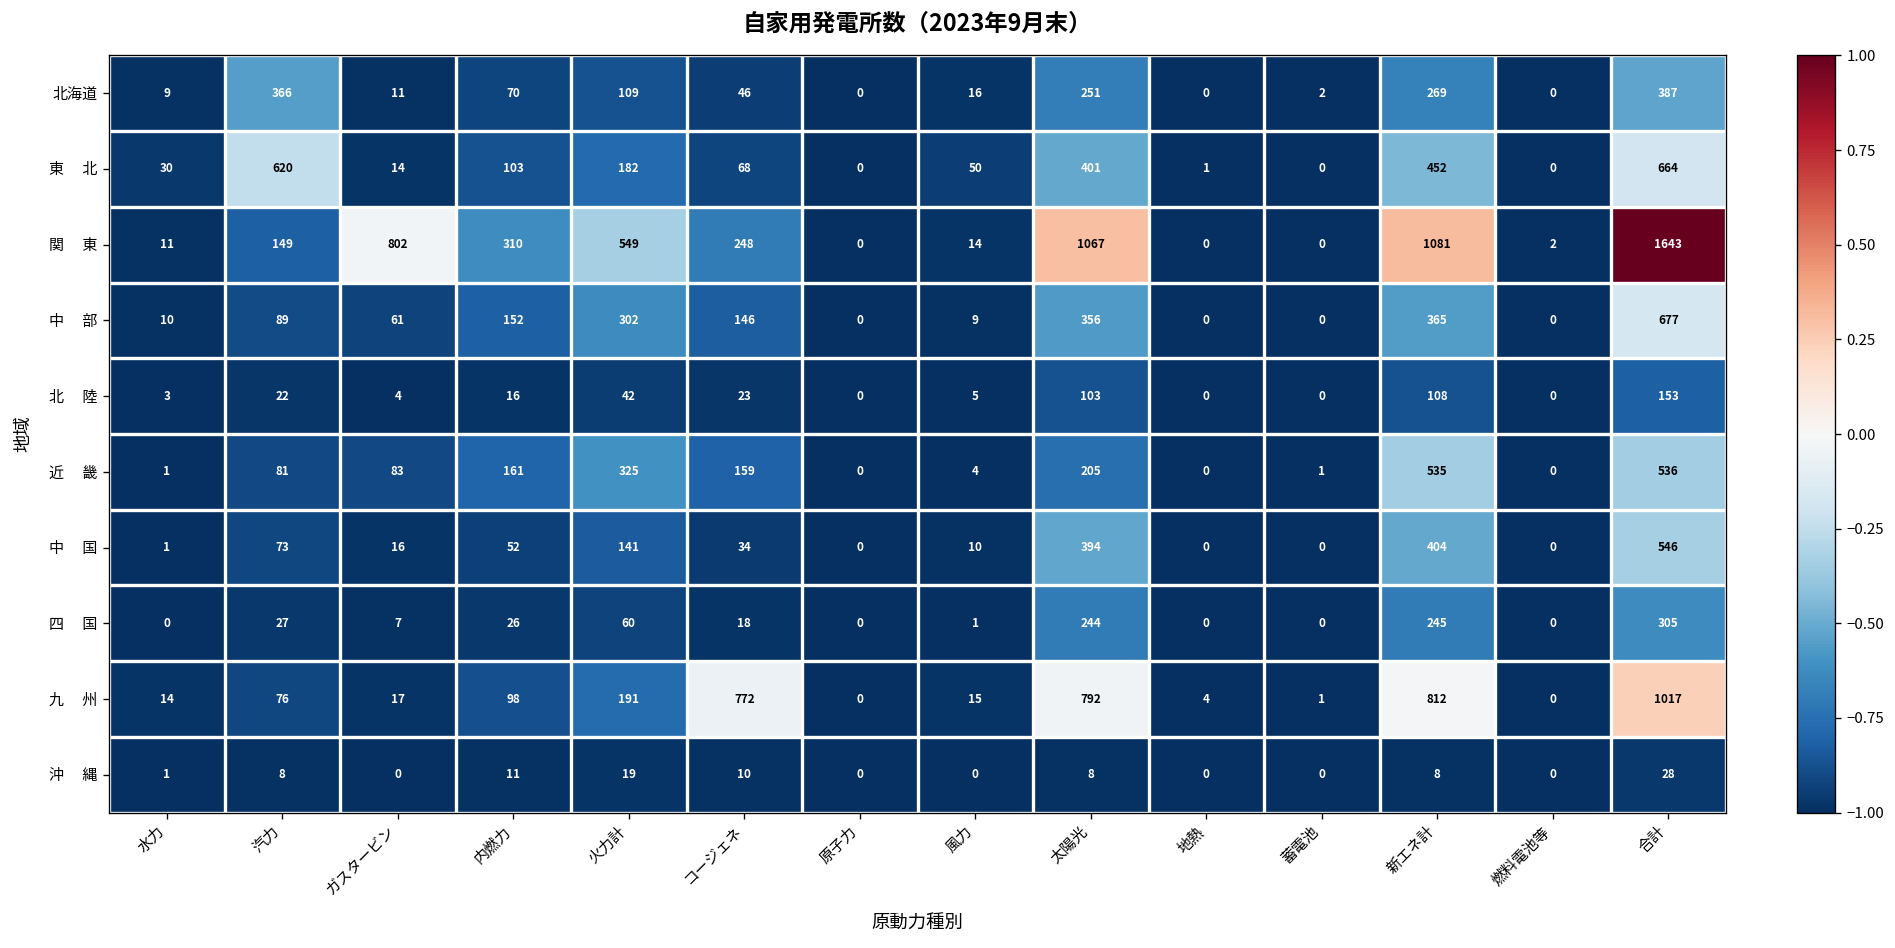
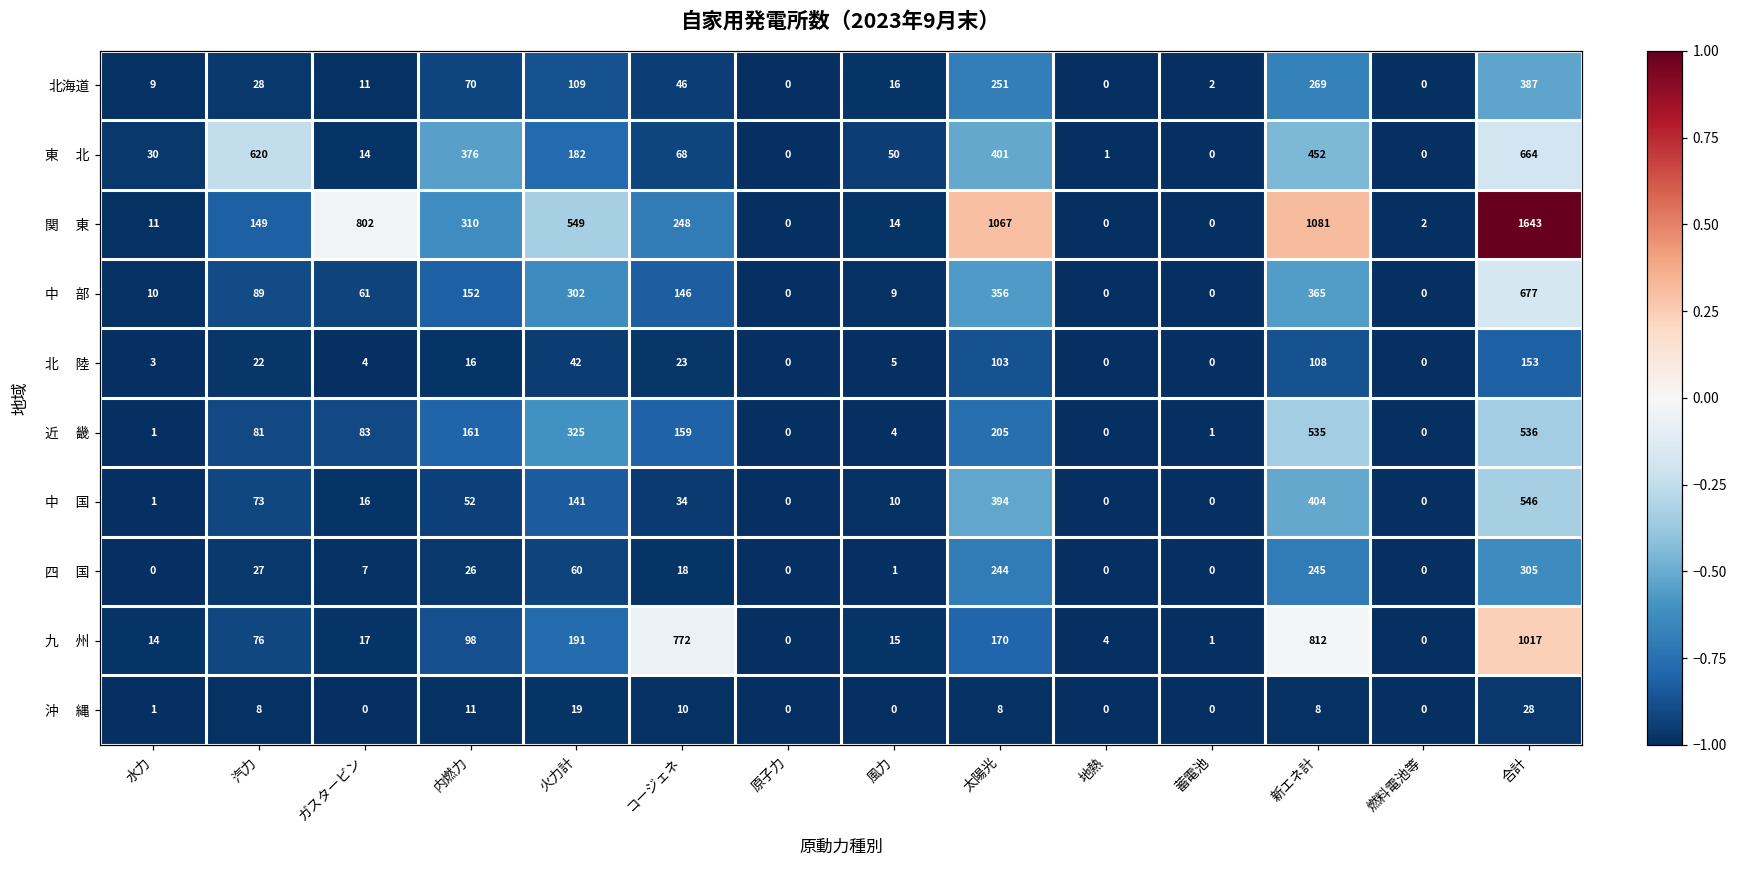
北海道, 汽力: 366 -> 28
東 北, 内燃力: 103 -> 376
九 州, 太陽光: 792 -> 170
